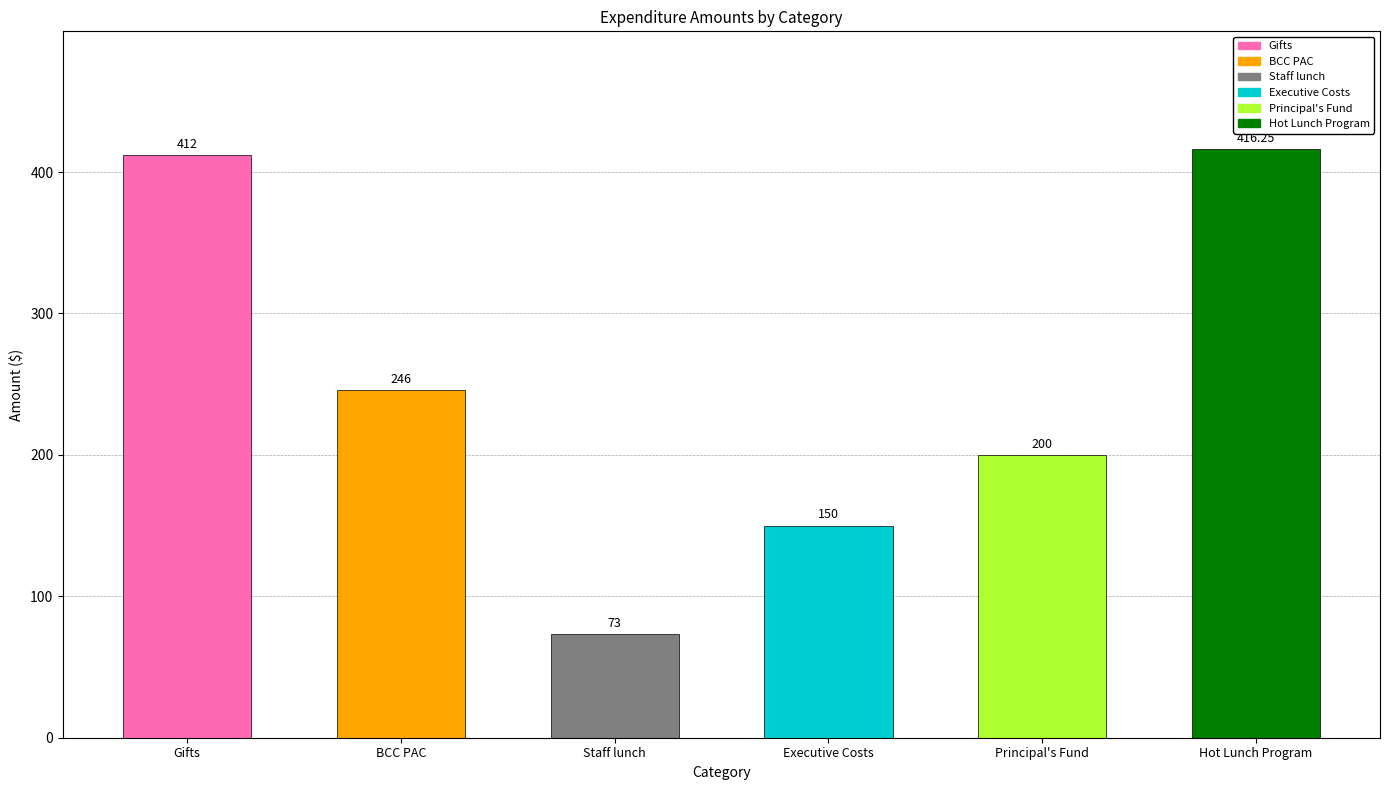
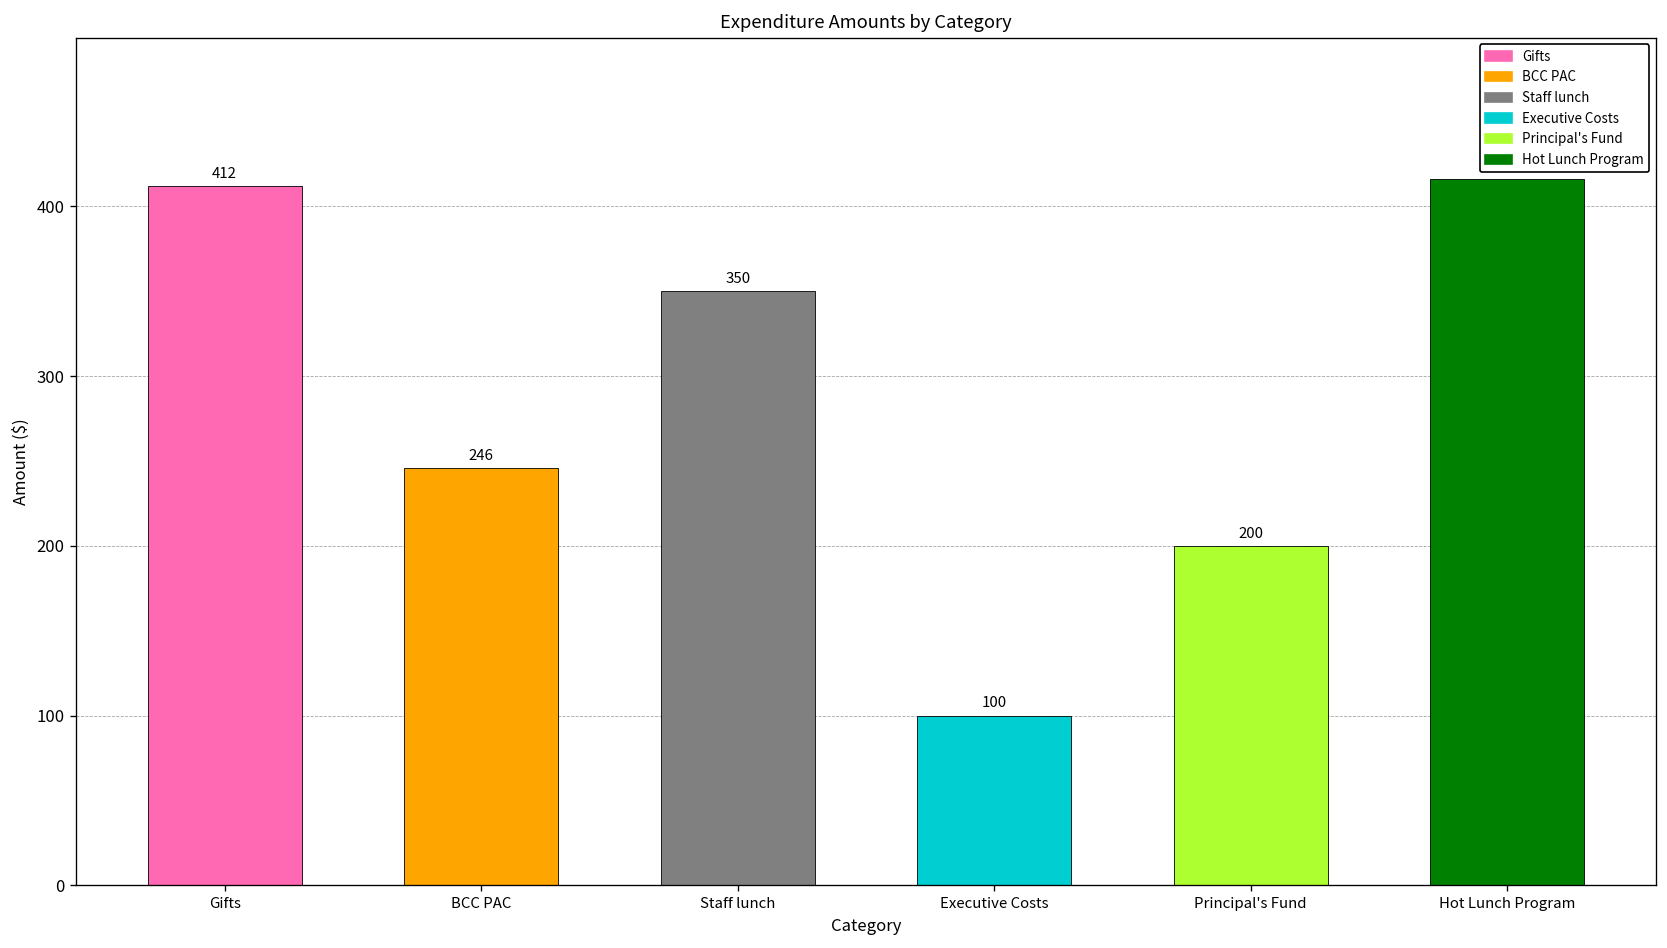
Staff lunch: 73 -> 350
Executive Costs: 150 -> 100
